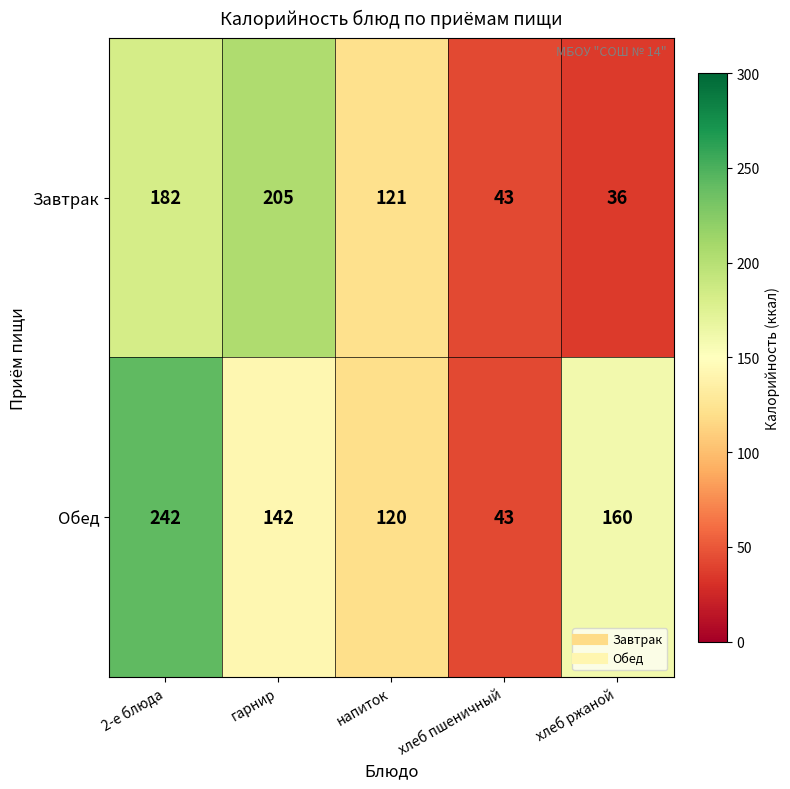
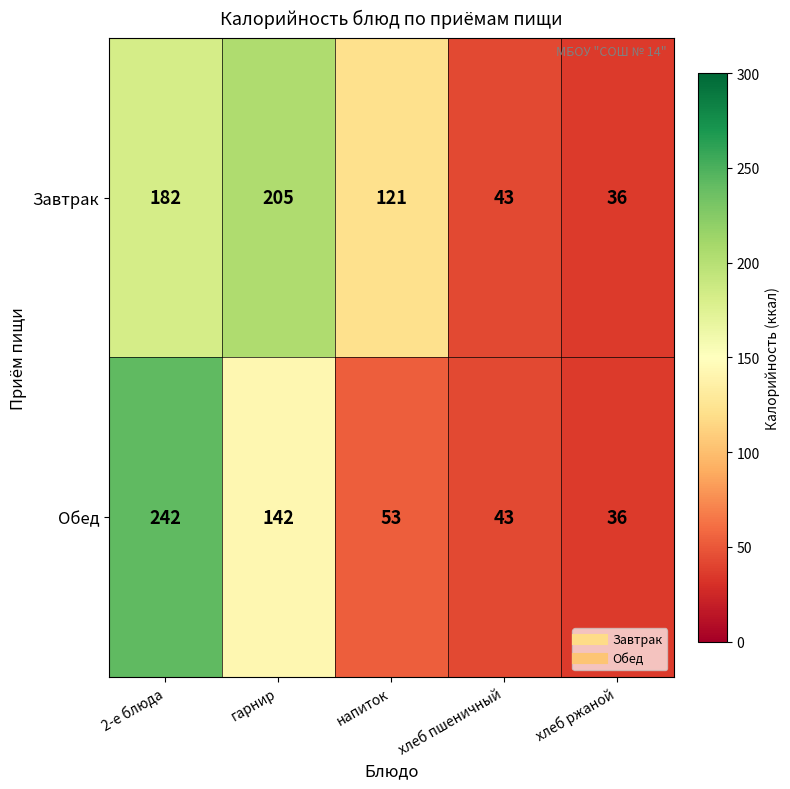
Обед, напиток: 120 -> 53
Обед, хлеб ржаной: 160 -> 36
